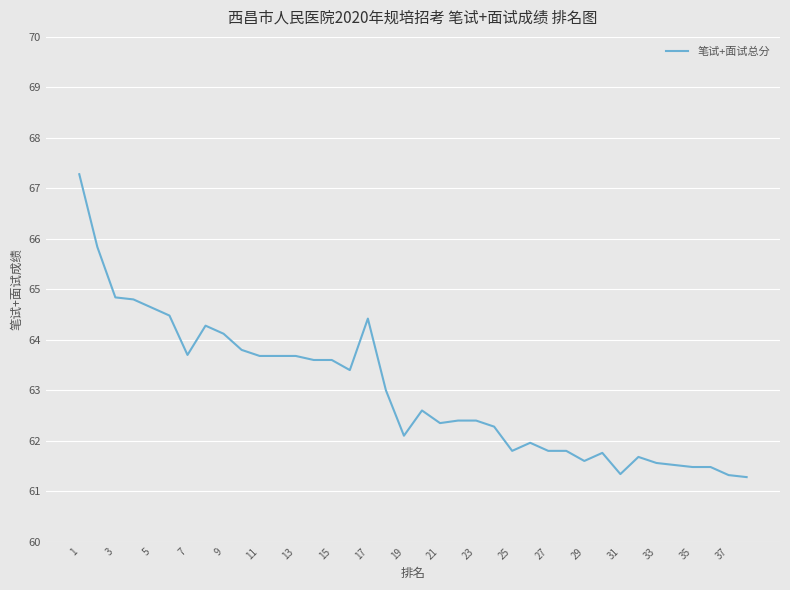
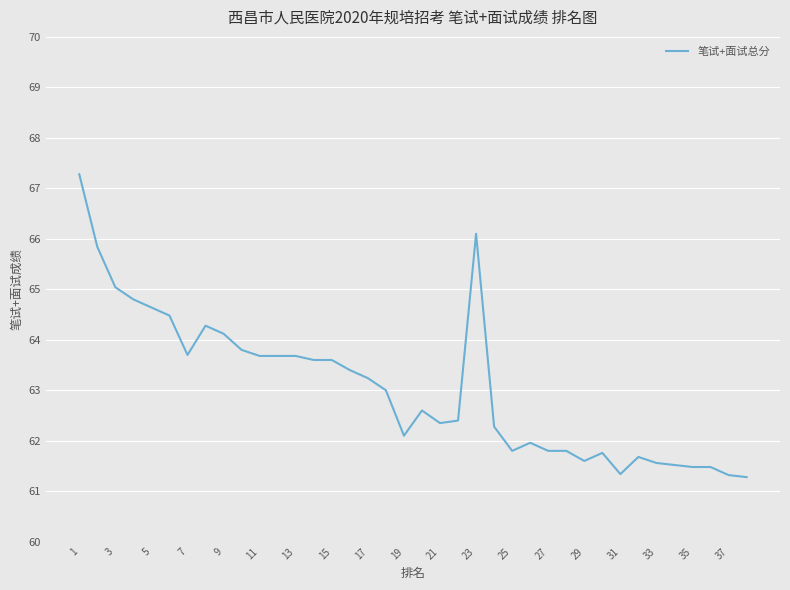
3: 64.8 -> 65.0
17: 64.4 -> 63.2
23: 62.4 -> 66.1
